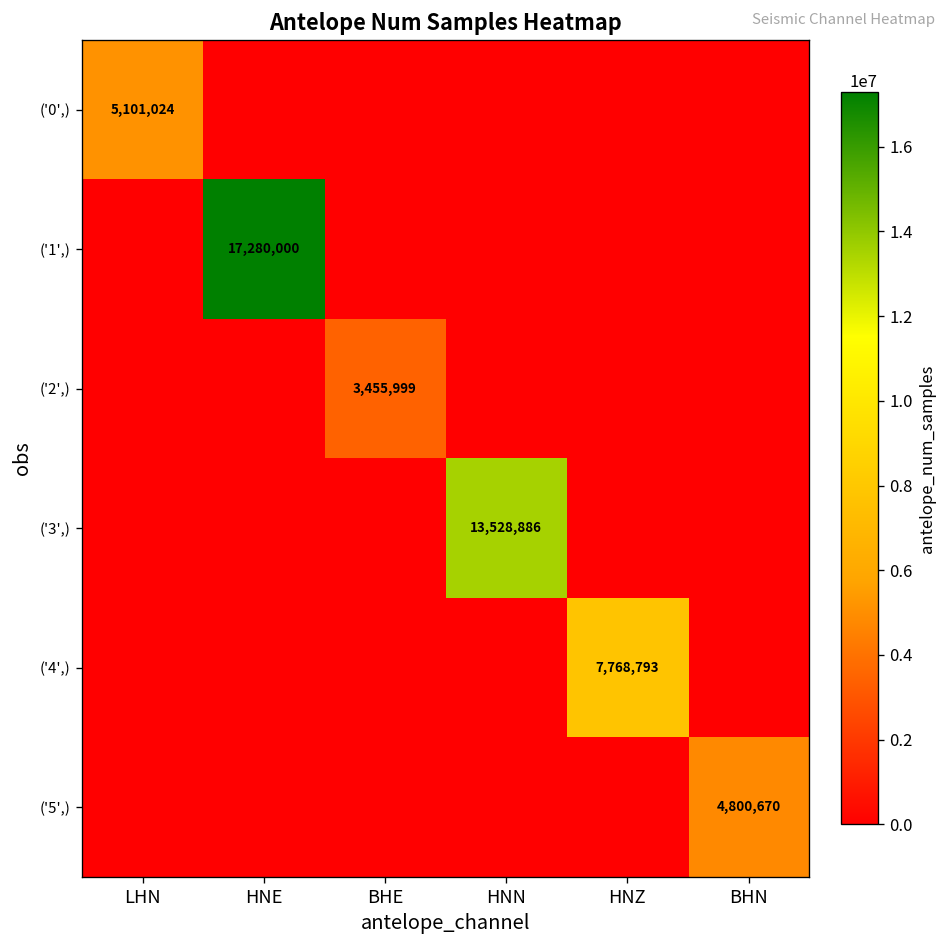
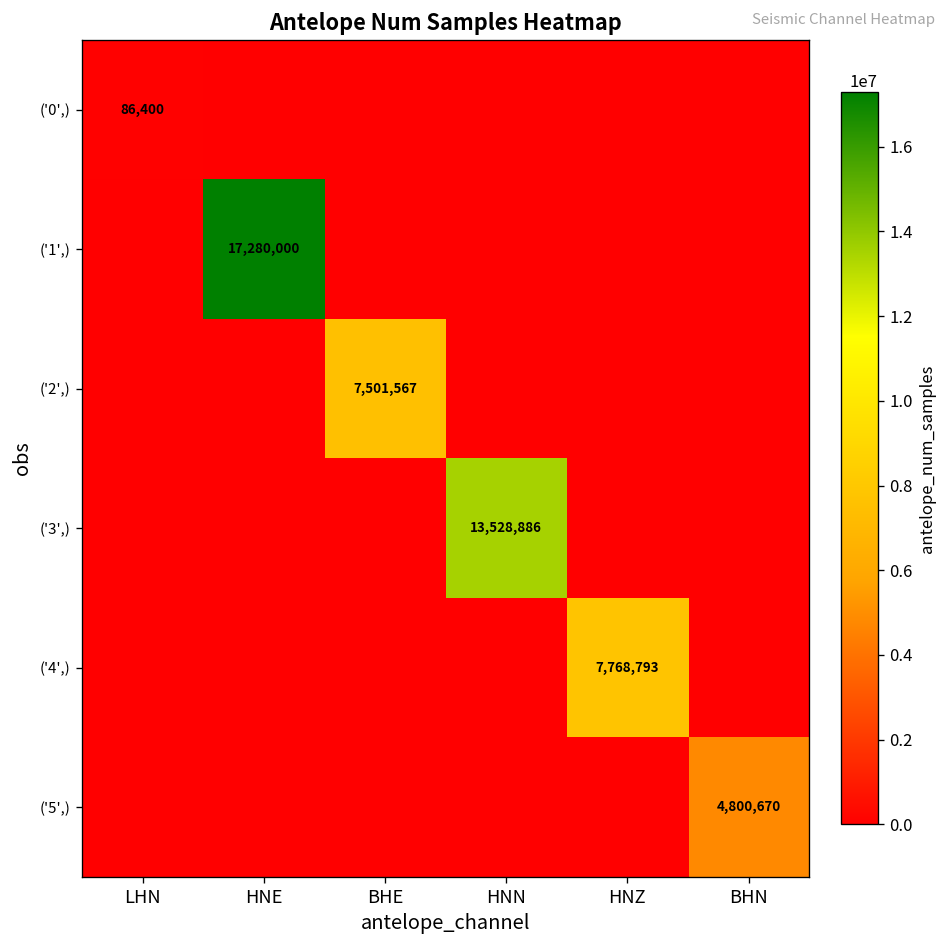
('0',), LHN: 5,101,024 -> 86,400
('2',), BHE: 3,455,999 -> 7,501,567
